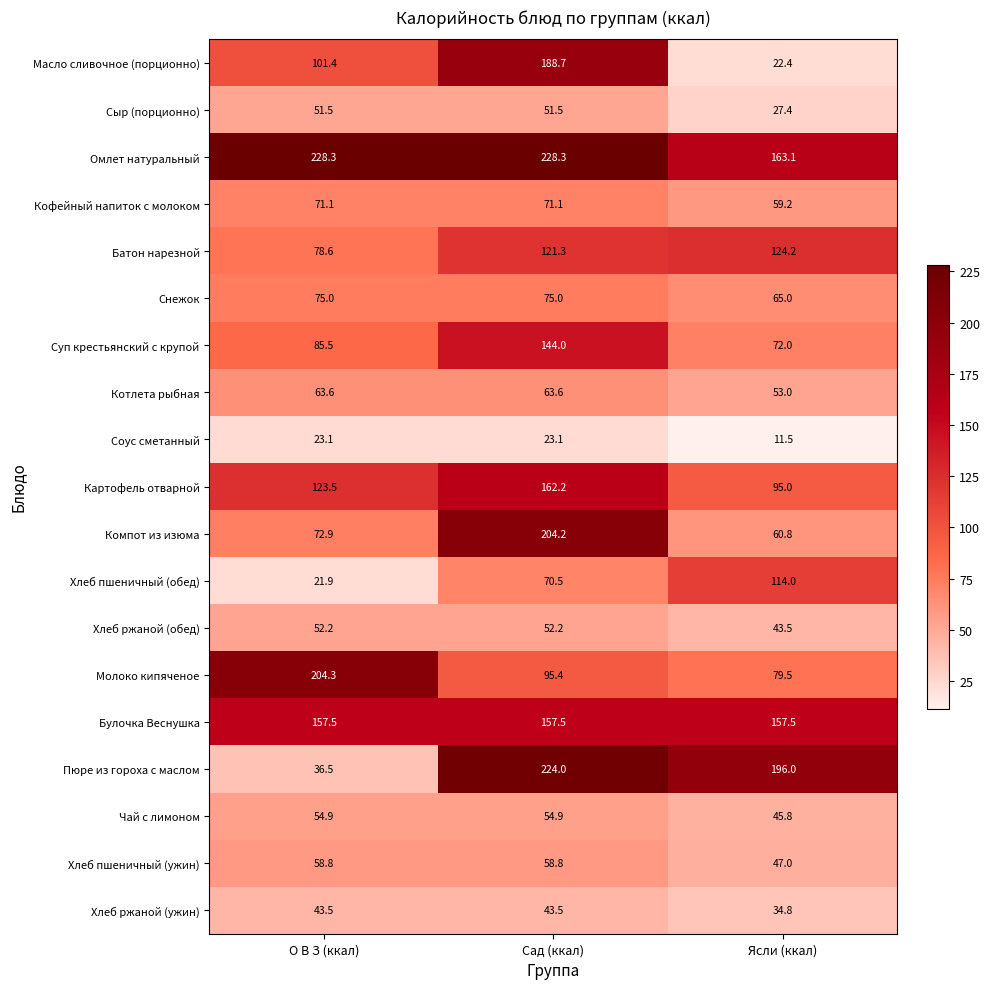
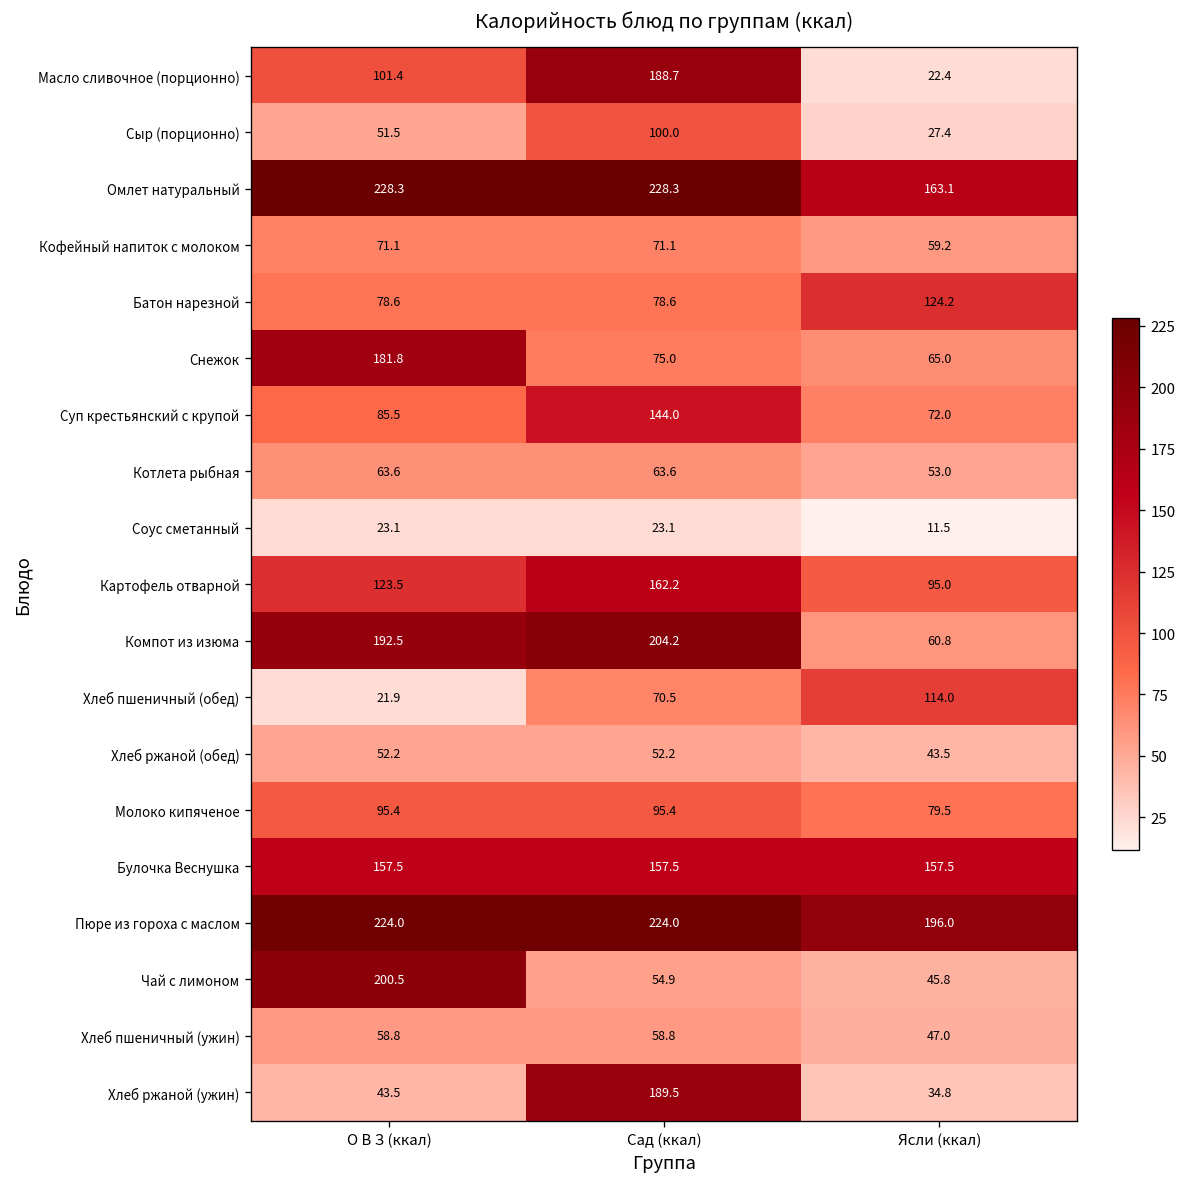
Сыр (порционно), Сад (ккал): 51.5 -> 100.0
Батон нарезной, Сад (ккал): 121.3 -> 78.6
Снежок, О В З (ккал): 75.0 -> 181.8
Компот из изюма, О В З (ккал): 72.9 -> 192.5
Молоко кипяченое, О В З (ккал): 204.3 -> 95.4
Пюре из гороха с маслом, О В З (ккал): 36.5 -> 224.0
Чай с лимоном, О В З (ккал): 54.9 -> 200.5
Хлеб ржаной (ужин), Сад (ккал): 43.5 -> 189.5
